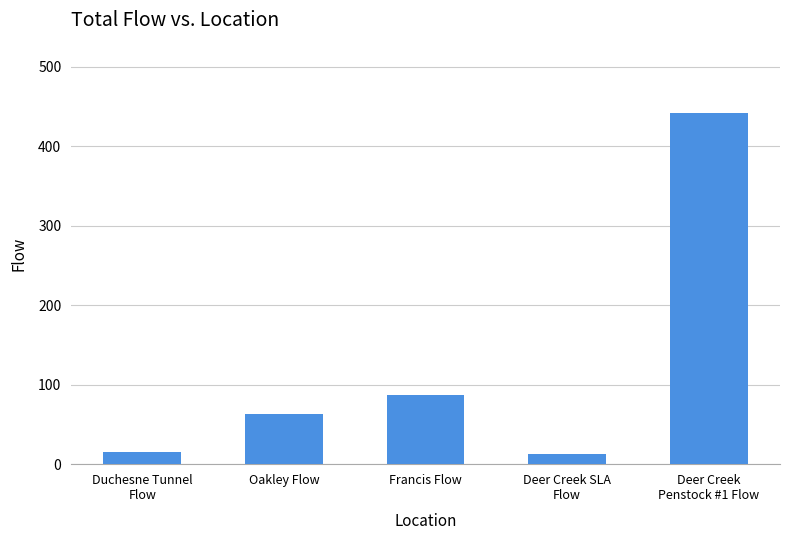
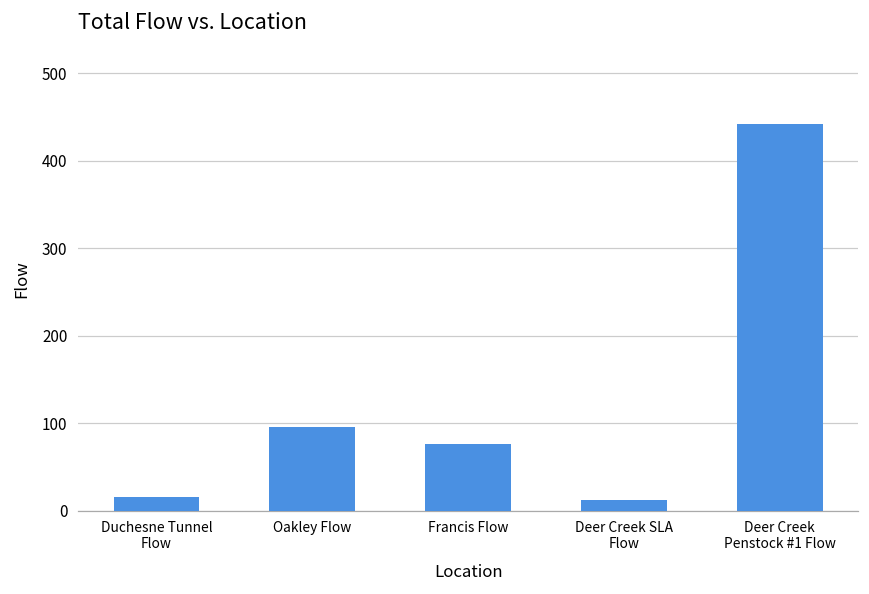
Oakley Flow: 60 -> 100
Francis Flow: 90 -> 80
